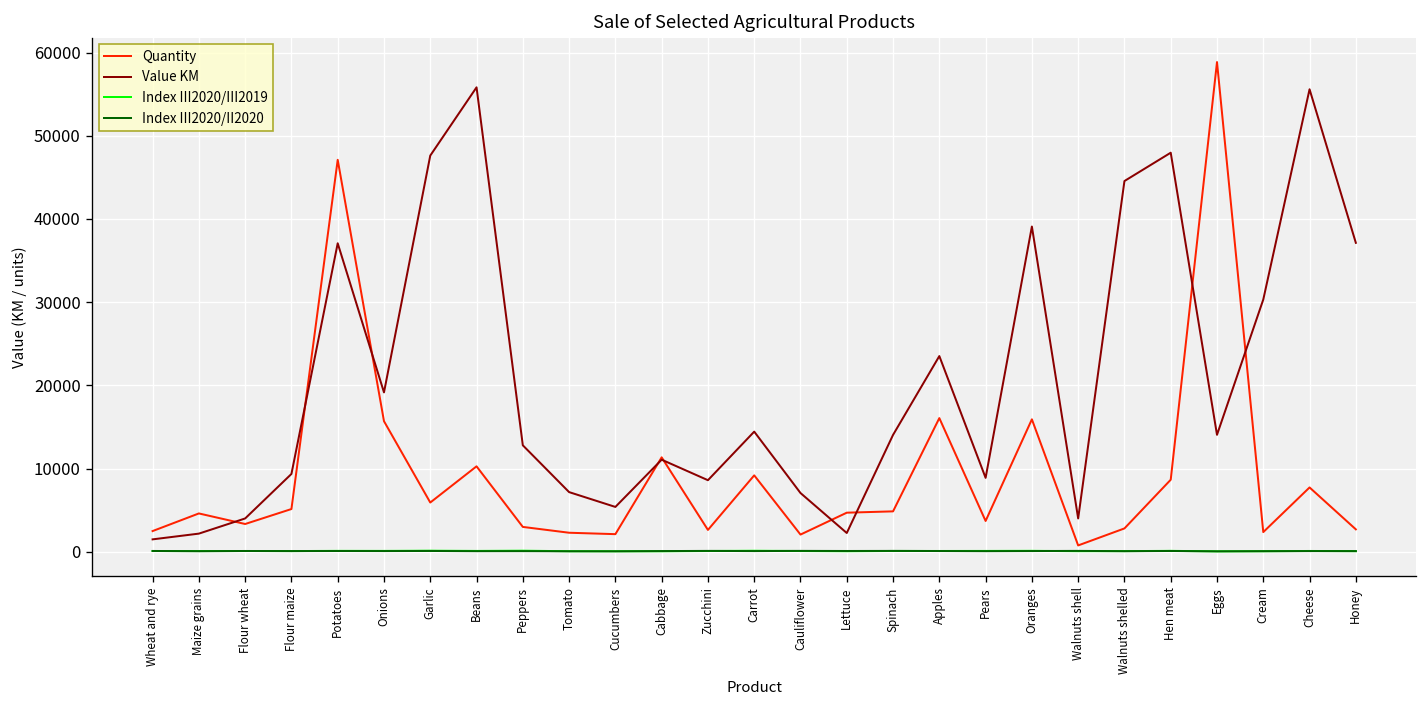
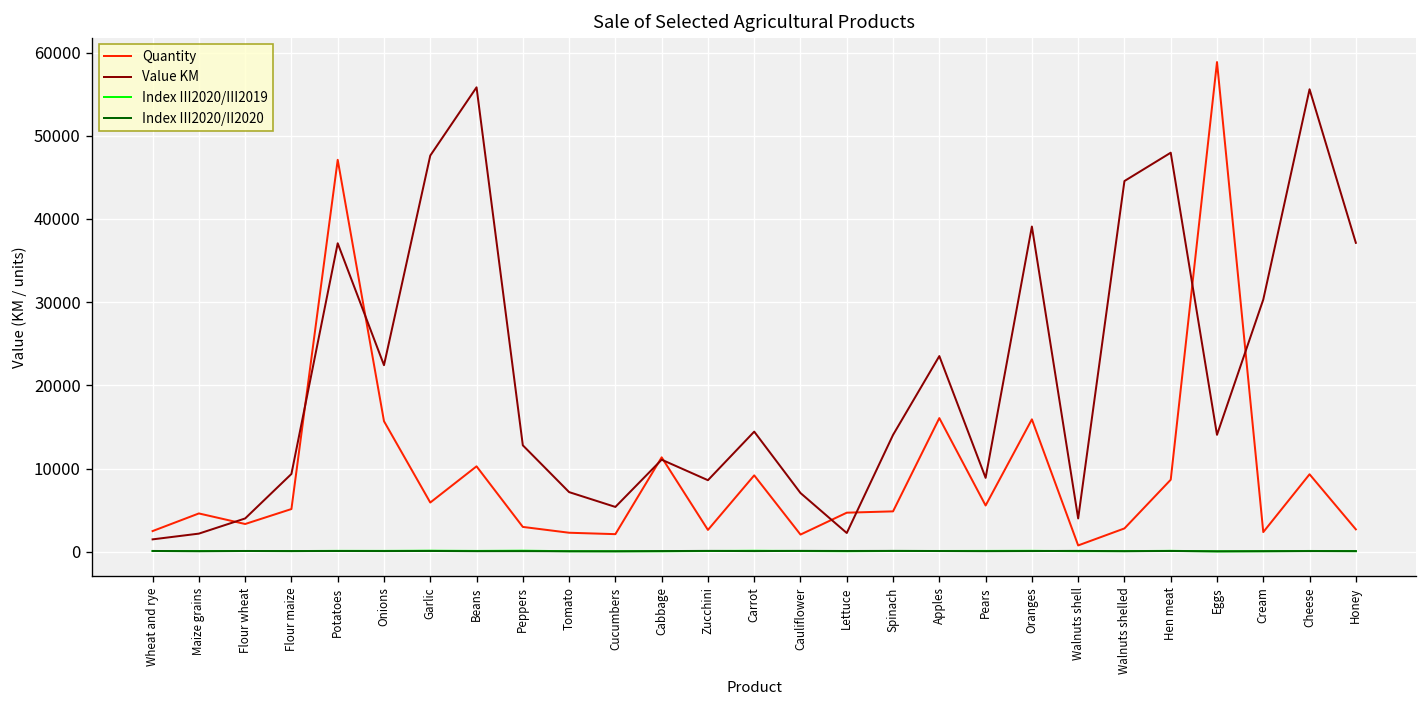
Value KM, Onions: 19000 -> 22000
Quantity, Pears: 4000 -> 6000
Quantity, Cheese: 8000 -> 9000
